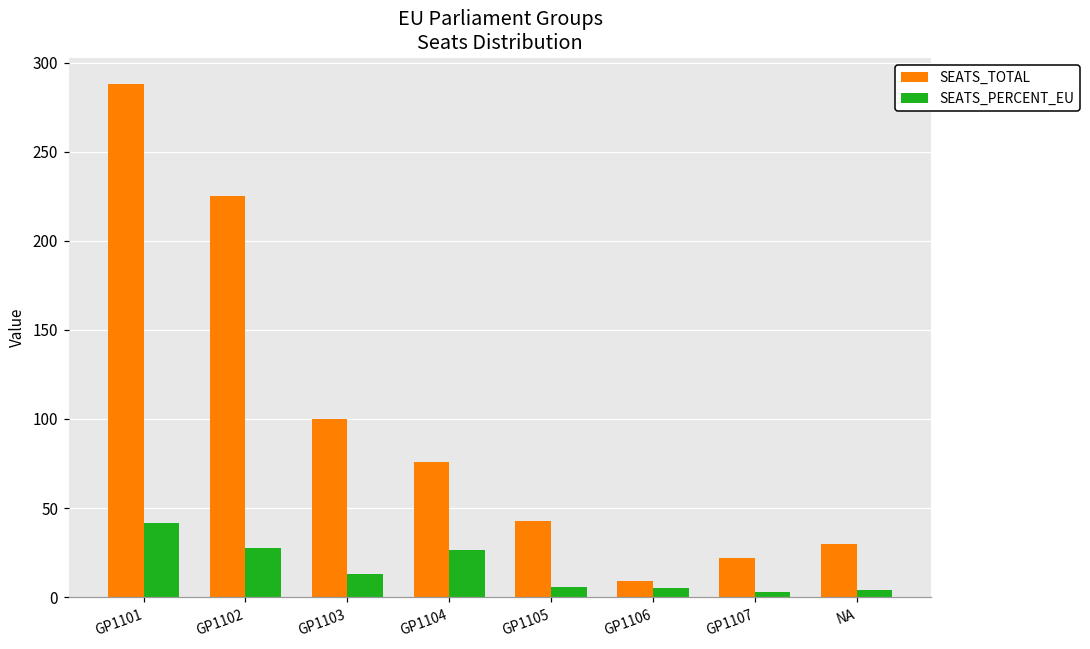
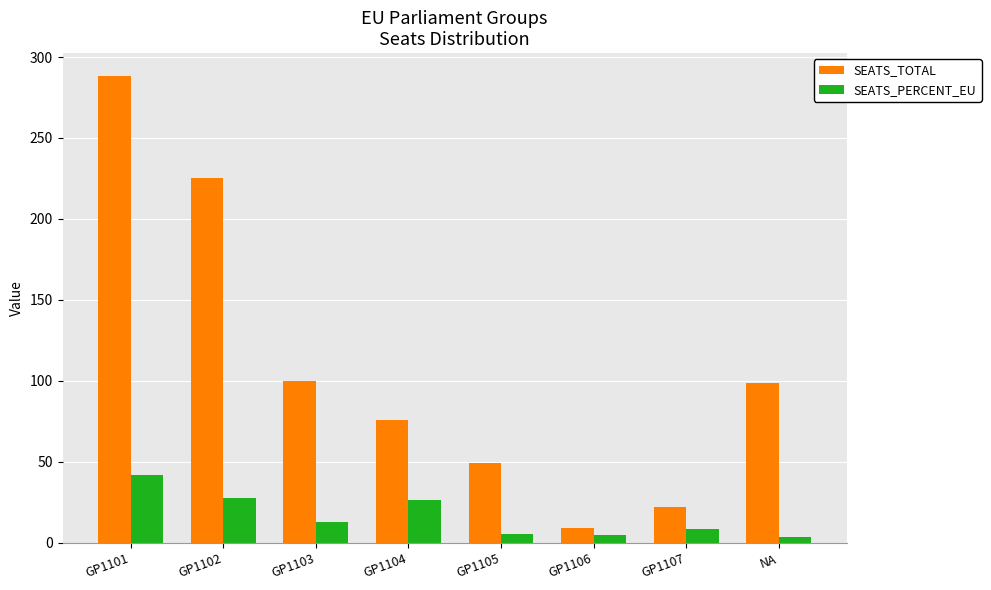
SEATS_TOTAL, GP1105: 43 -> 49
SEATS_PERCENT_EU, GP1107: 3 -> 9
SEATS_TOTAL, NA: 30 -> 99
